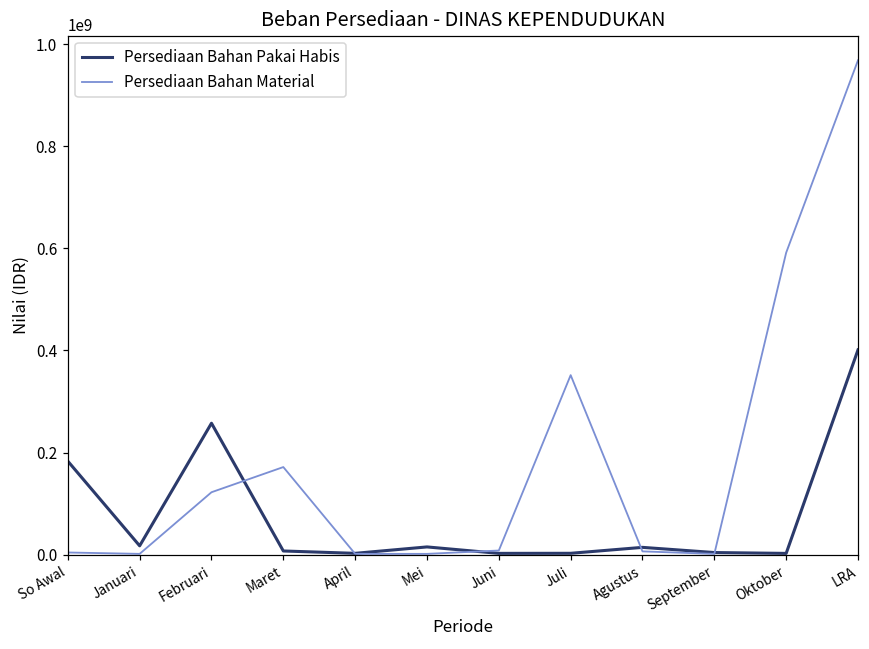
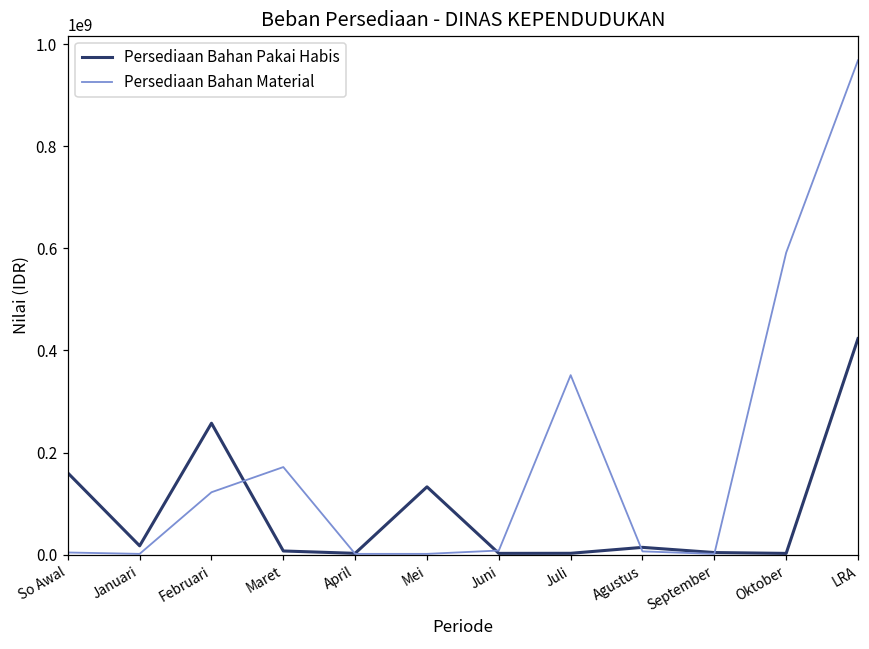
Persediaan Bahan Pakai Habis, So Awal: 180000000 -> 160000000
Persediaan Bahan Pakai Habis, Mei: 20000000 -> 130000000
Persediaan Bahan Pakai Habis, LRA: 400000000 -> 420000000
